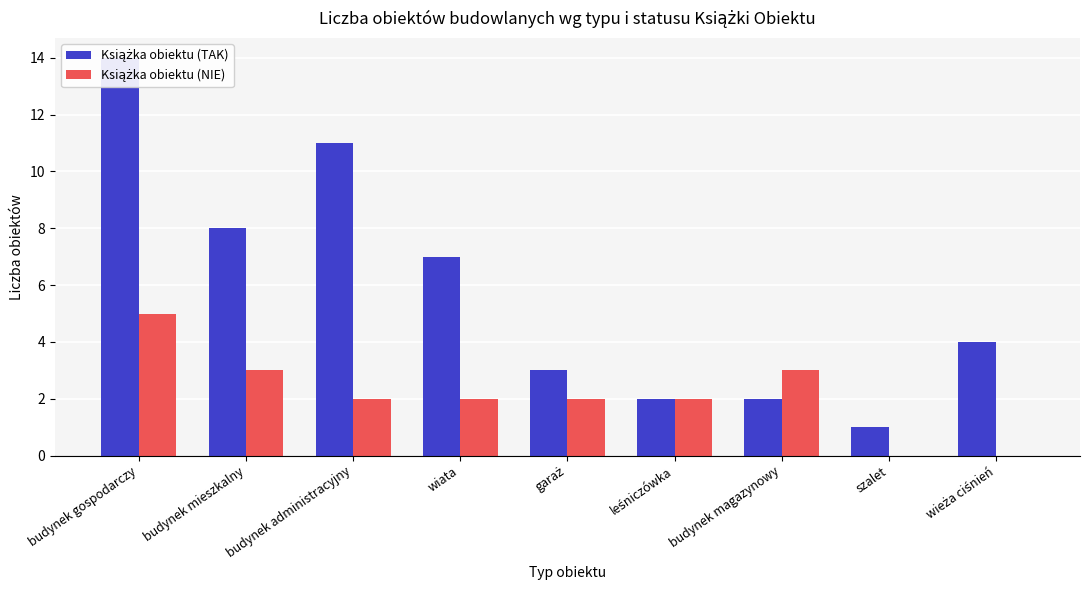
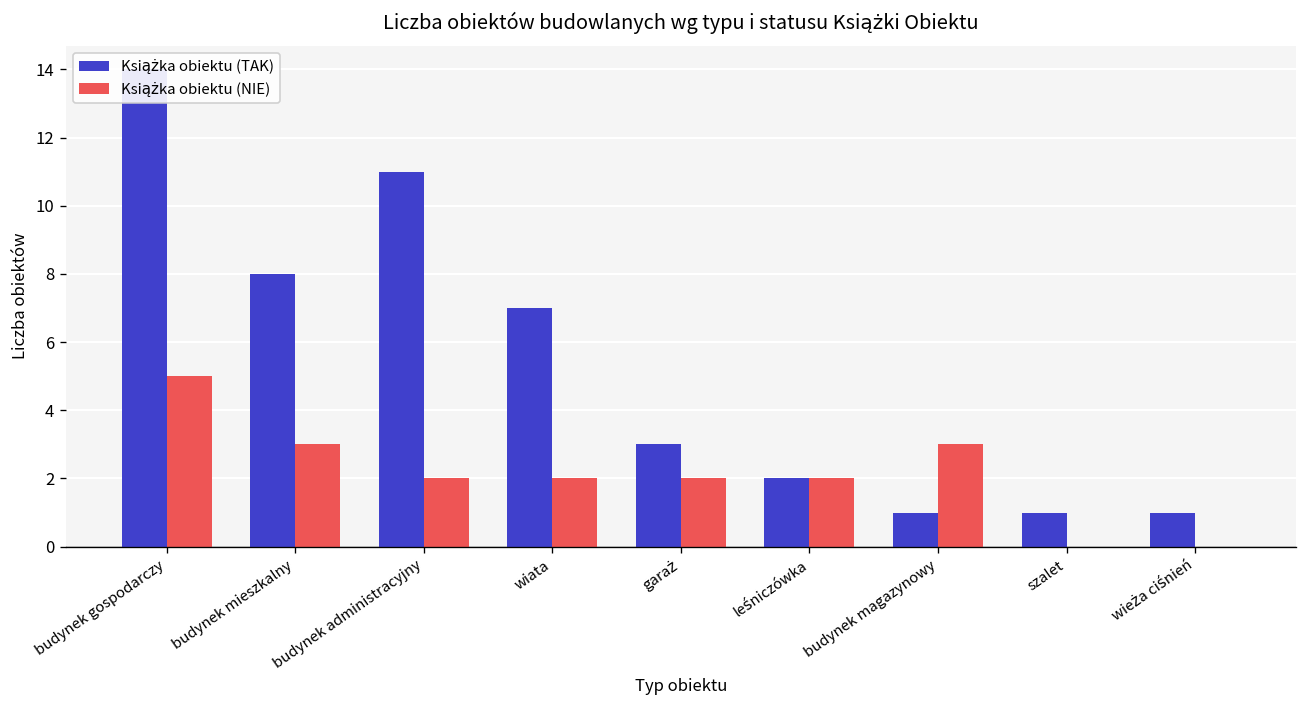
Książka obiektu (TAK), budynek magazynowy: 2 -> 1
Książka obiektu (TAK), wieża ciśnień: 4 -> 1
